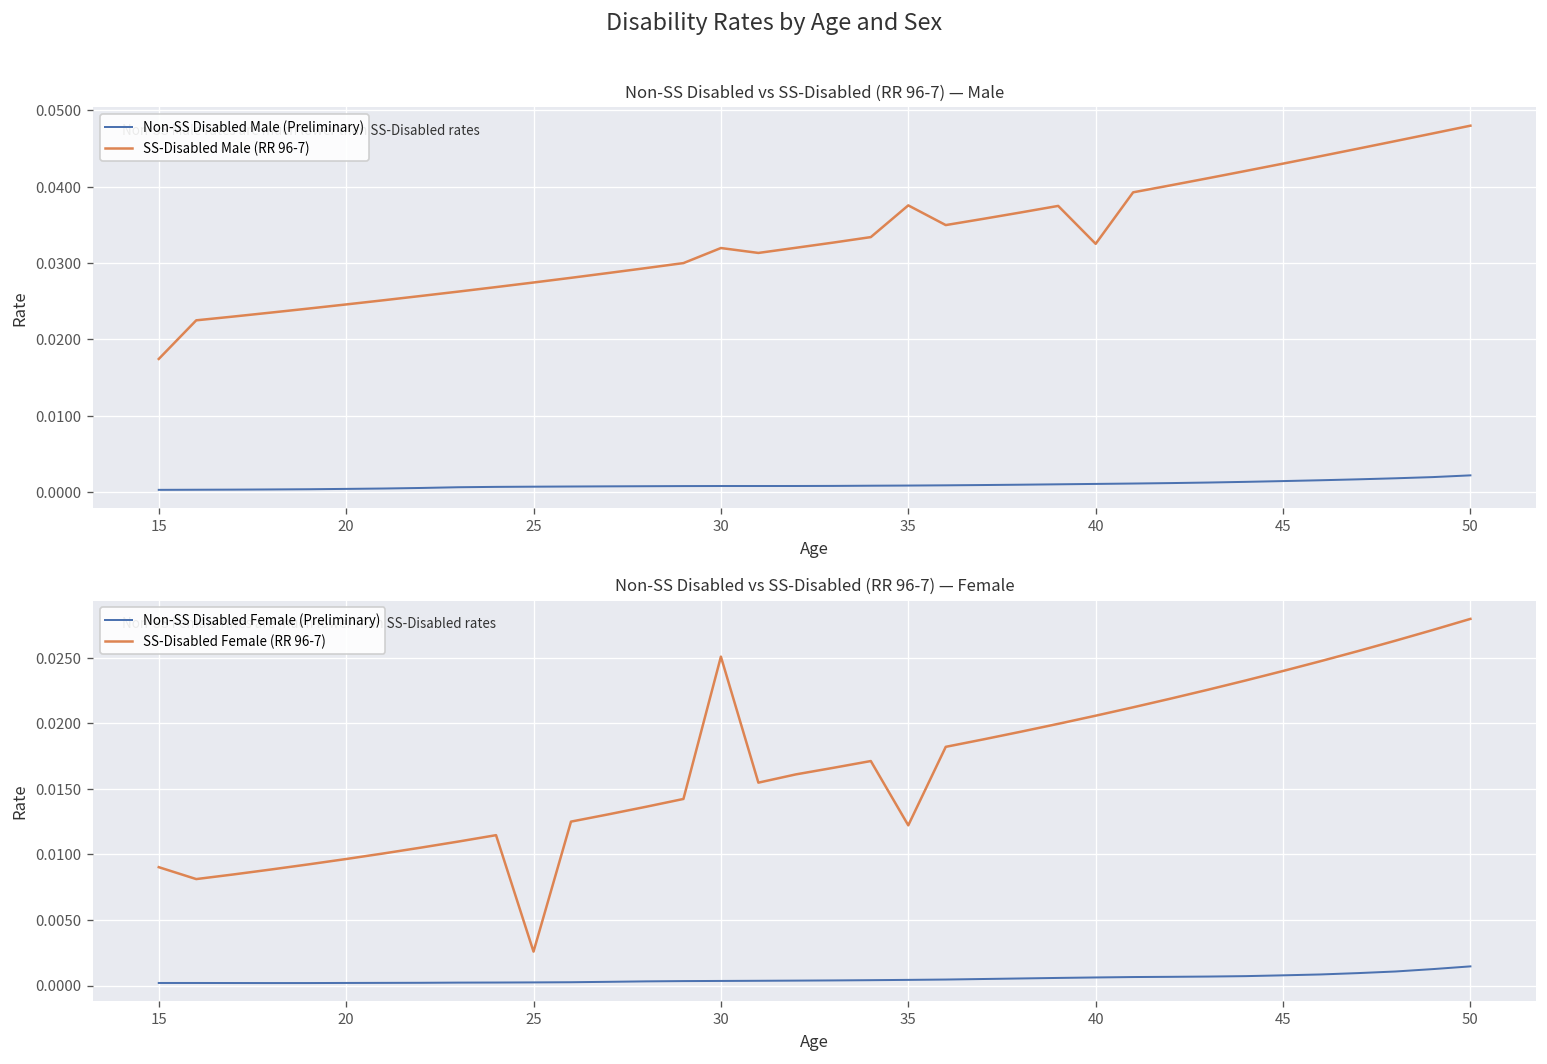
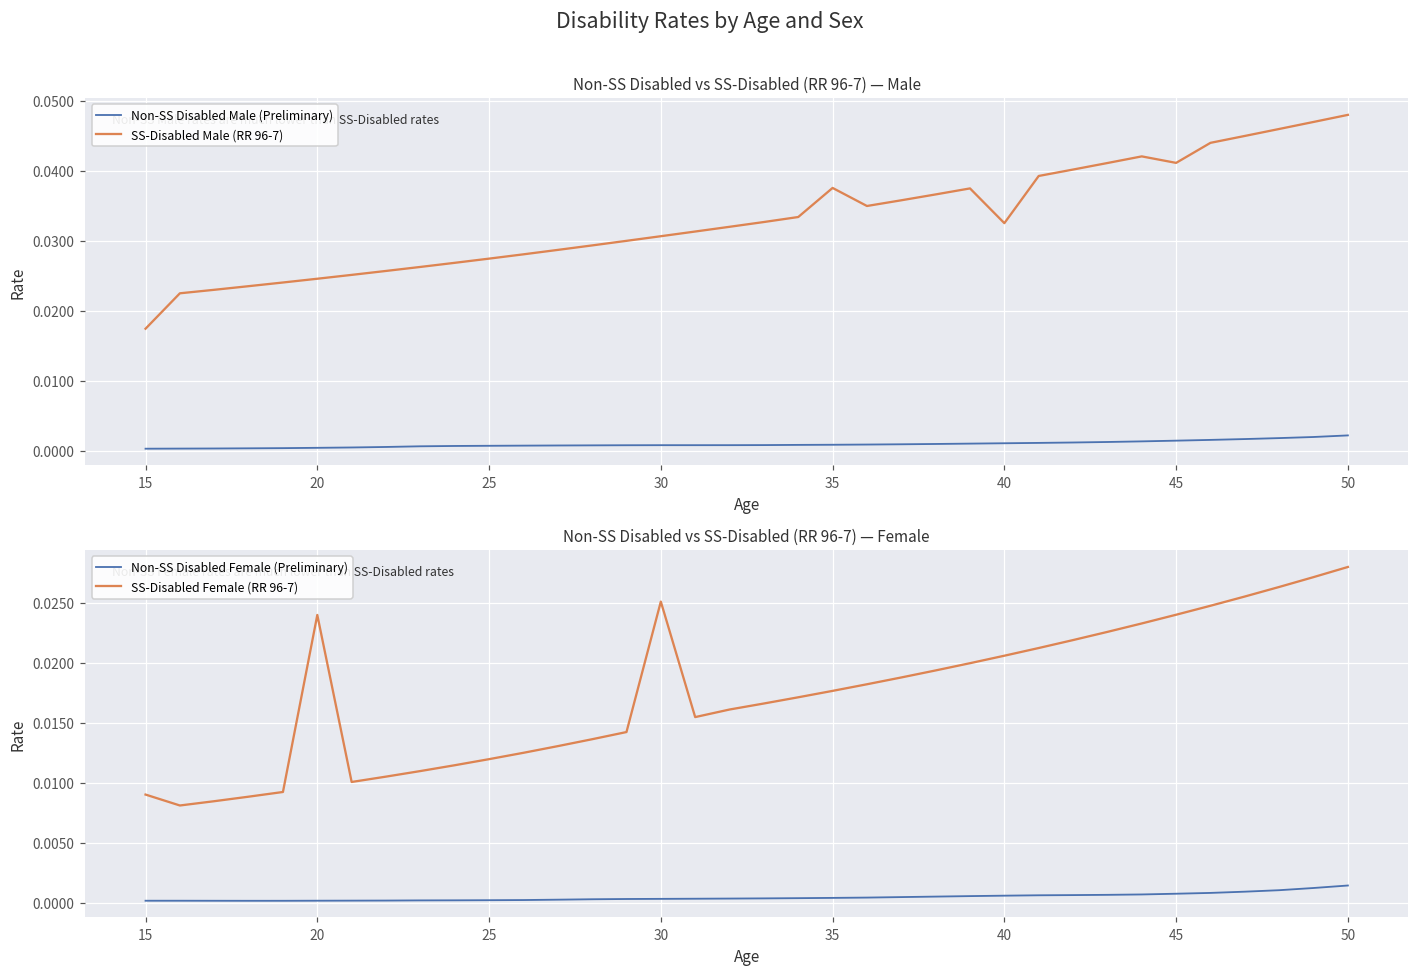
Non-SS Disabled vs SS-Disabled (RR 96-7) — Male, SS-Disabled Male (RR 96-7), 30: 0.032 -> 0.031
Non-SS Disabled vs SS-Disabled (RR 96-7) — Male, SS-Disabled Male (RR 96-7), 45: 0.043 -> 0.041
Non-SS Disabled vs SS-Disabled (RR 96-7) — Female, SS-Disabled Female (RR 96-7), 20: 0.0097 -> 0.0240
Non-SS Disabled vs SS-Disabled (RR 96-7) — Female, SS-Disabled Female (RR 96-7), 25: 0.0026 -> 0.0120
Non-SS Disabled vs SS-Disabled (RR 96-7) — Female, SS-Disabled Female (RR 96-7), 35: 0.0122 -> 0.0177
